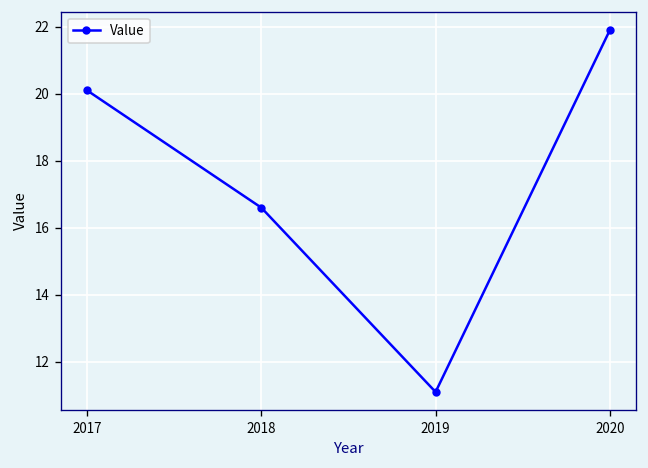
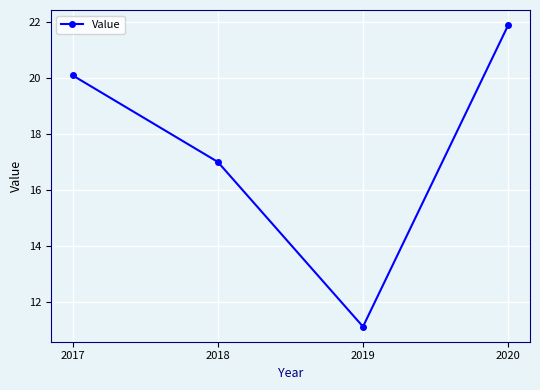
2018: 16.6 -> 17.0
